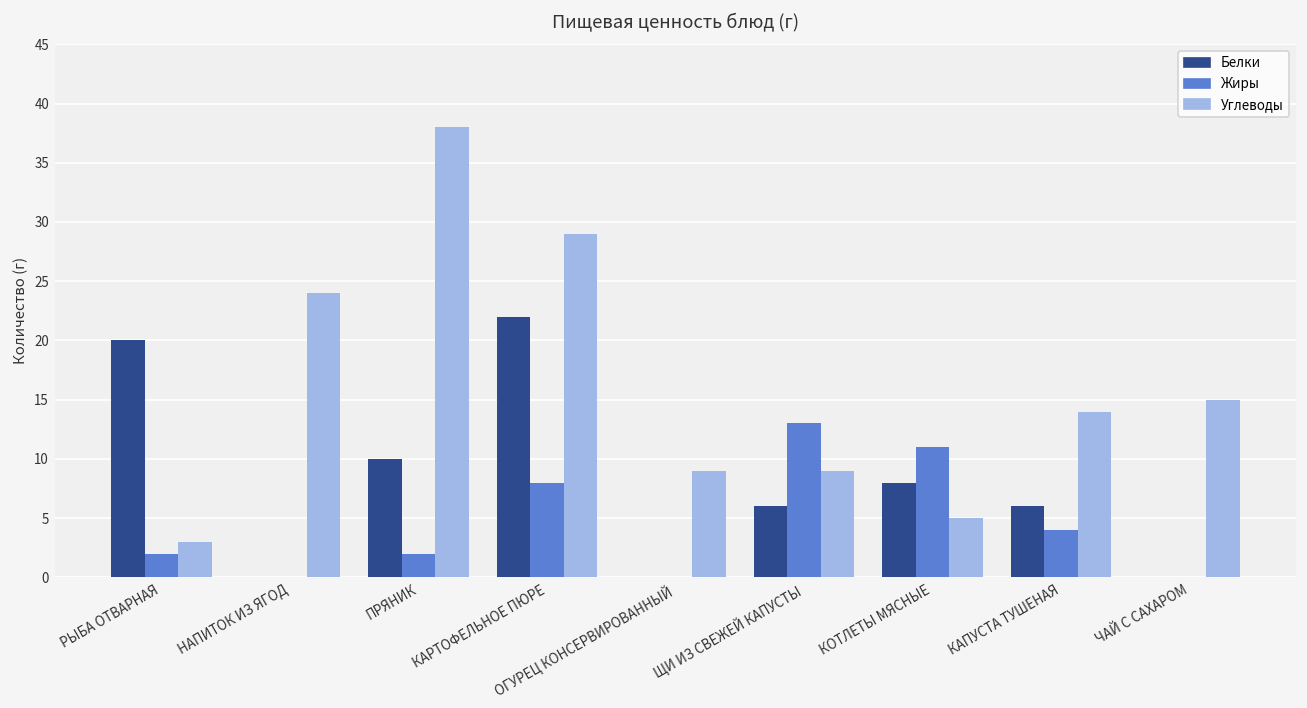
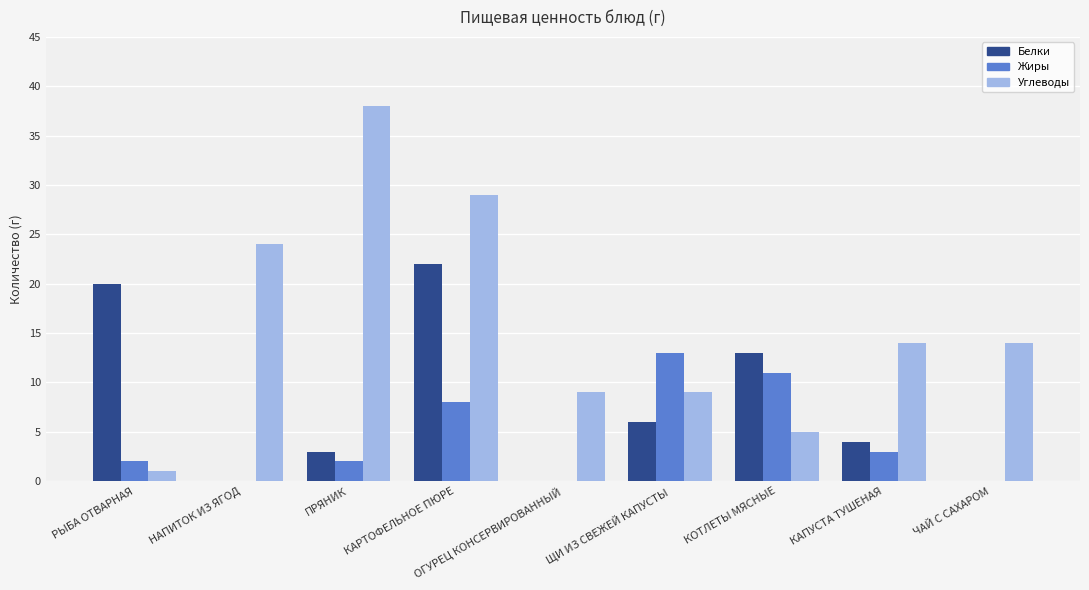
Углеводы, РЫБА ОТВАРНАЯ: 3 -> 1
Белки, ПРЯНИК: 10 -> 3
Белки, КОТЛЕТЫ МЯСНЫЕ: 8 -> 13
Белки, КАПУСТА ТУШЕНАЯ: 6 -> 4
Жиры, КАПУСТА ТУШЕНАЯ: 4 -> 3
Углеводы, ЧАЙ С САХАРОМ: 15 -> 14
